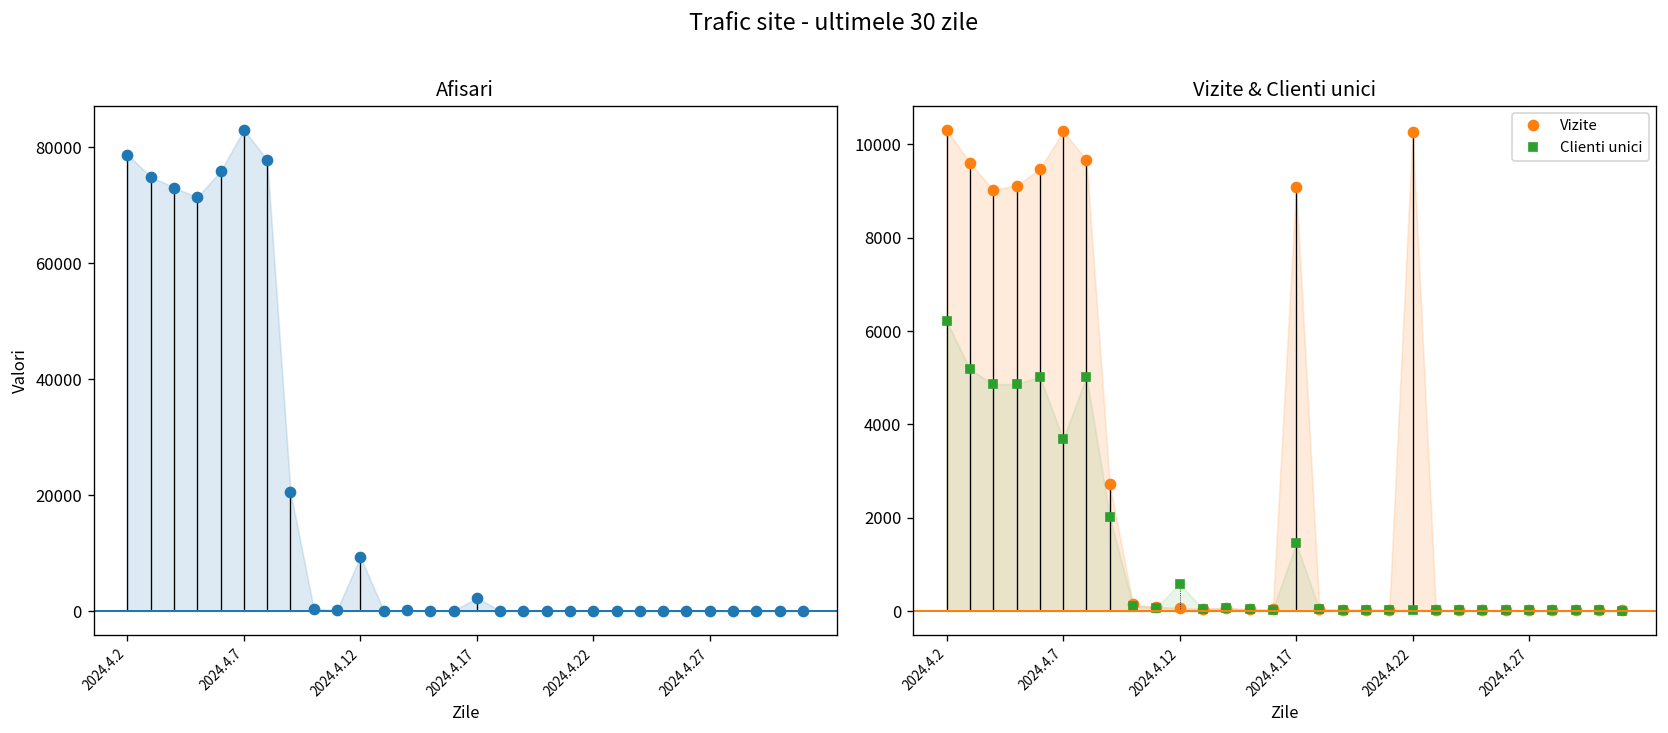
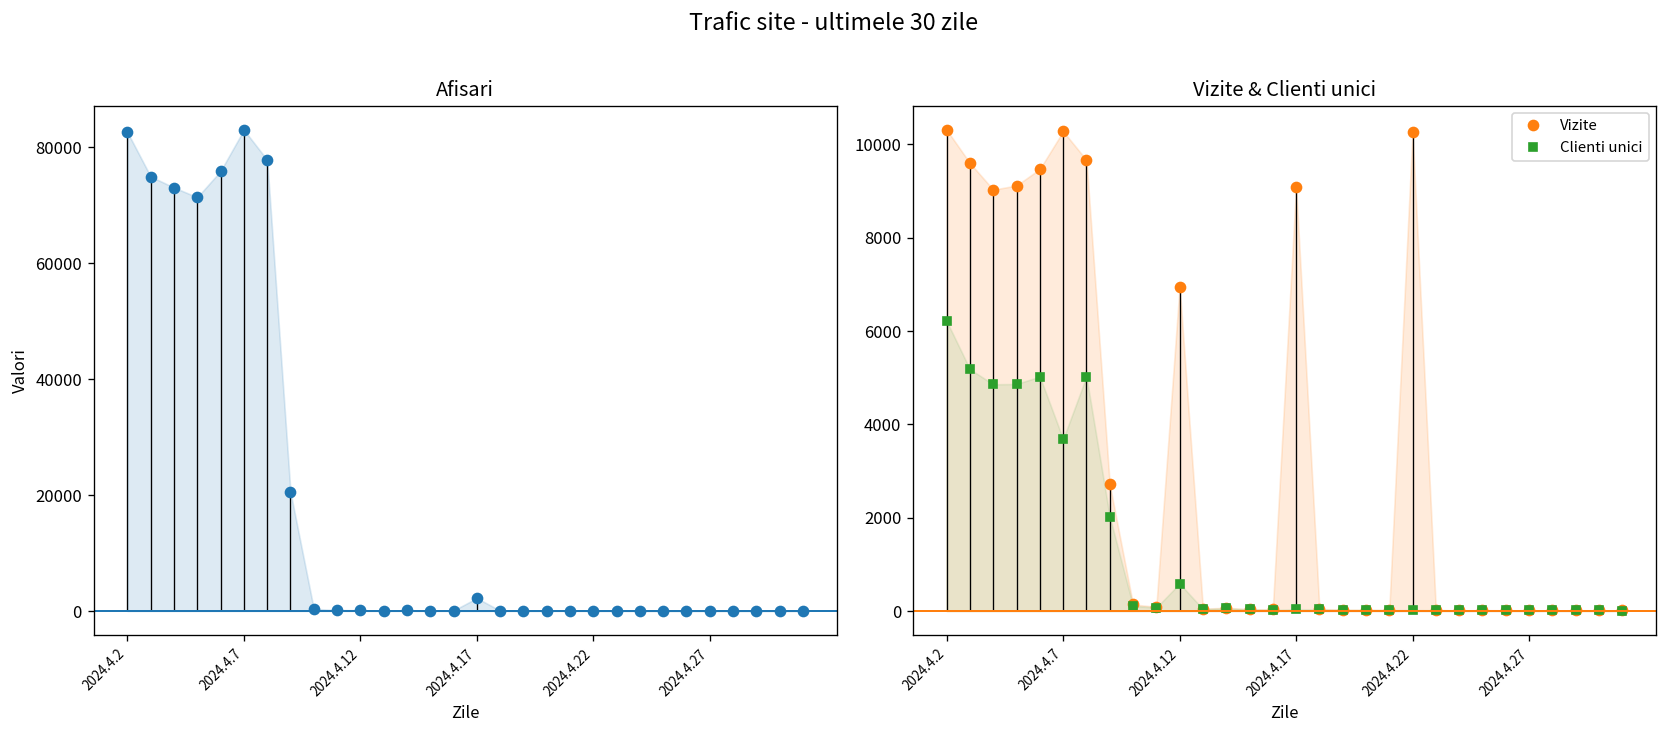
Afisari, 2024.4.2: 79000 -> 83000
Afisari, 2024.4.12: 9000 -> 0
Vizite & Clienti unici, Vizite, 2024.4.12: 100 -> 7000
Vizite & Clienti unici, Clienti unici, 2024.4.17: 1400 -> 0
